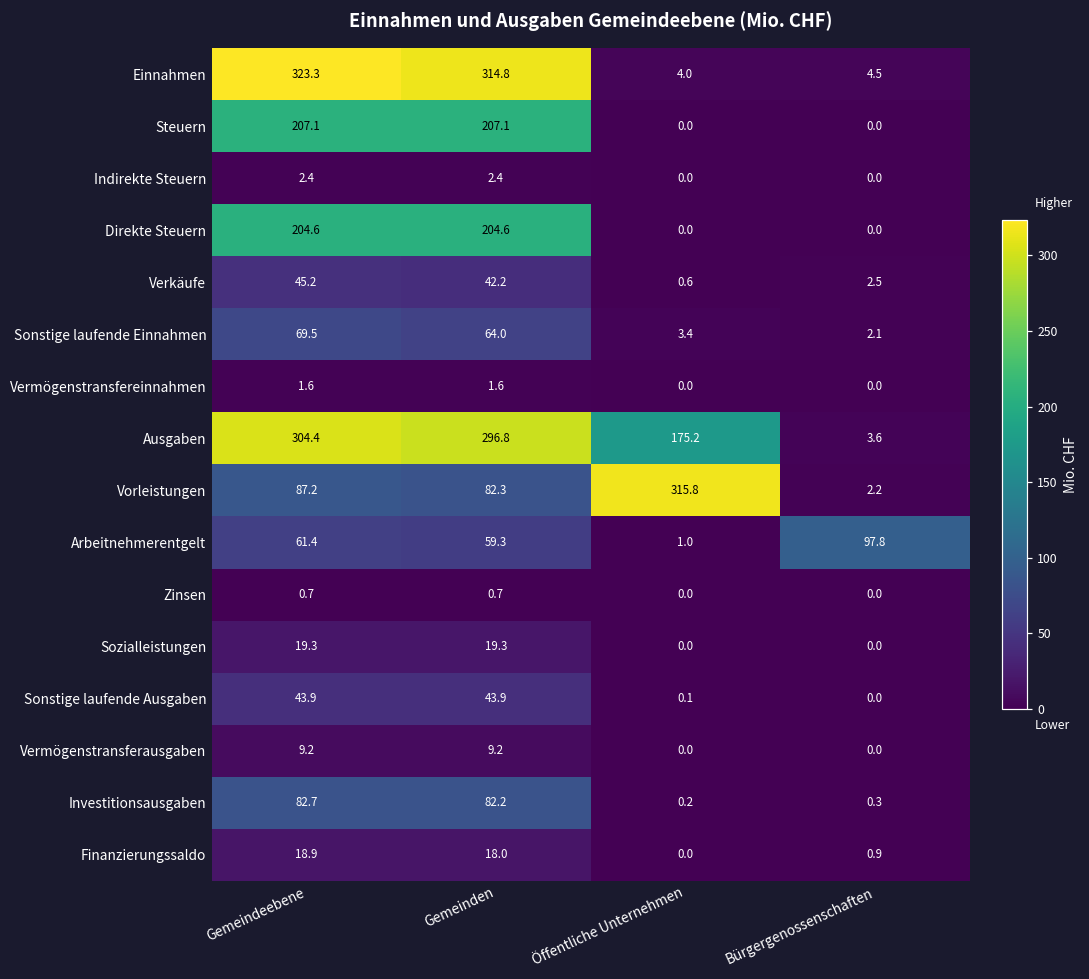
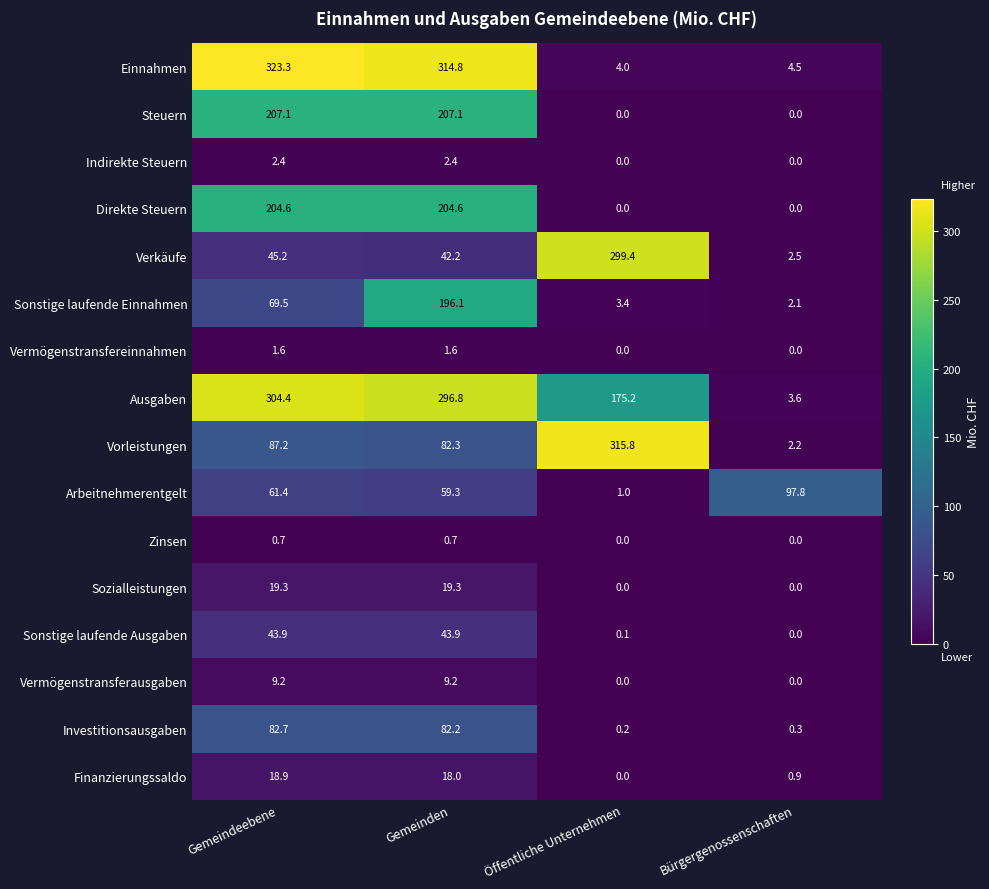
Verkäufe, Öffentliche Unternehmen: 0.6 -> 299.4
Sonstige laufende Einnahmen, Gemeinden: 64.0 -> 196.1
